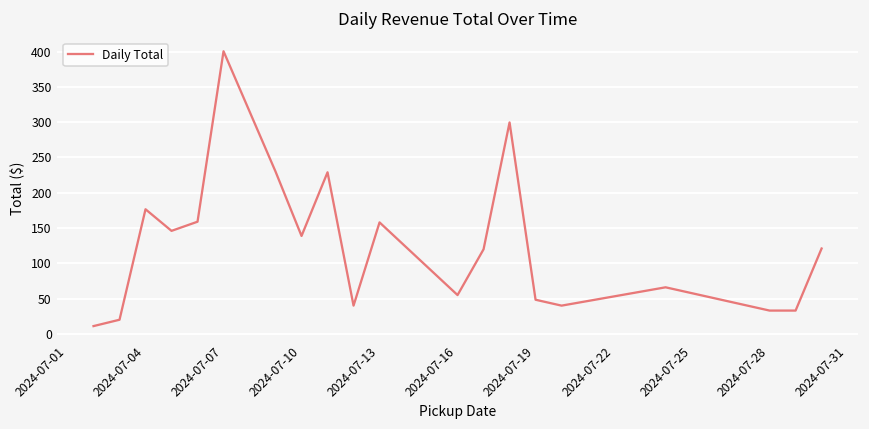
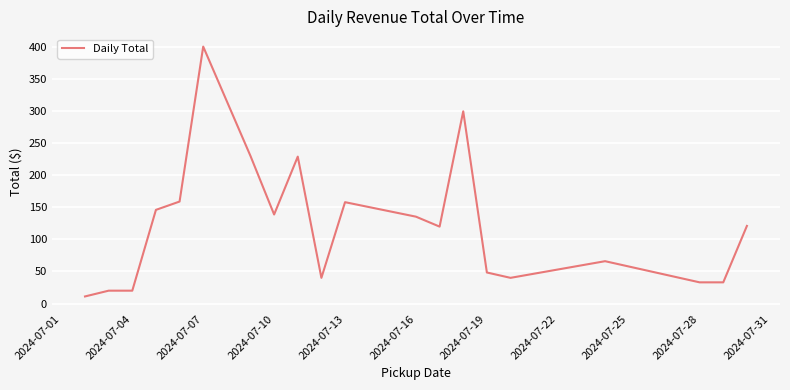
2024-07-04: 180 -> 20
2024-07-16: 50 -> 140
